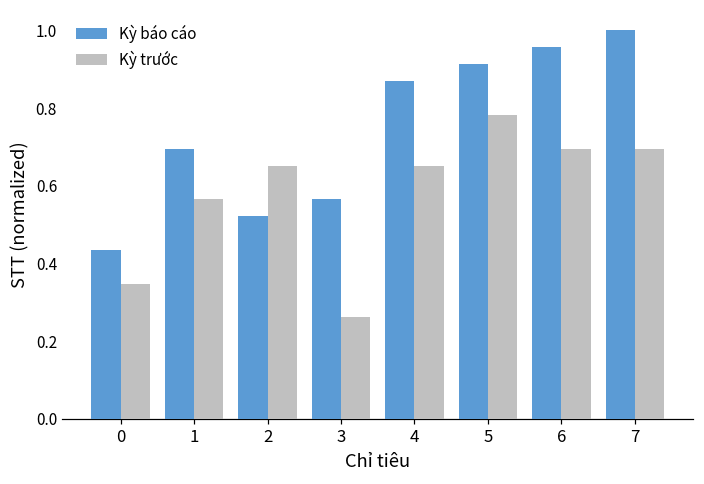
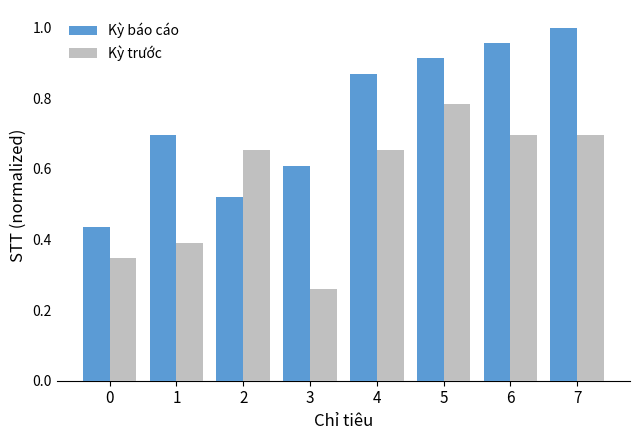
Kỳ trước, 1: 0.57 -> 0.39
Kỳ báo cáo, 3: 0.57 -> 0.61
